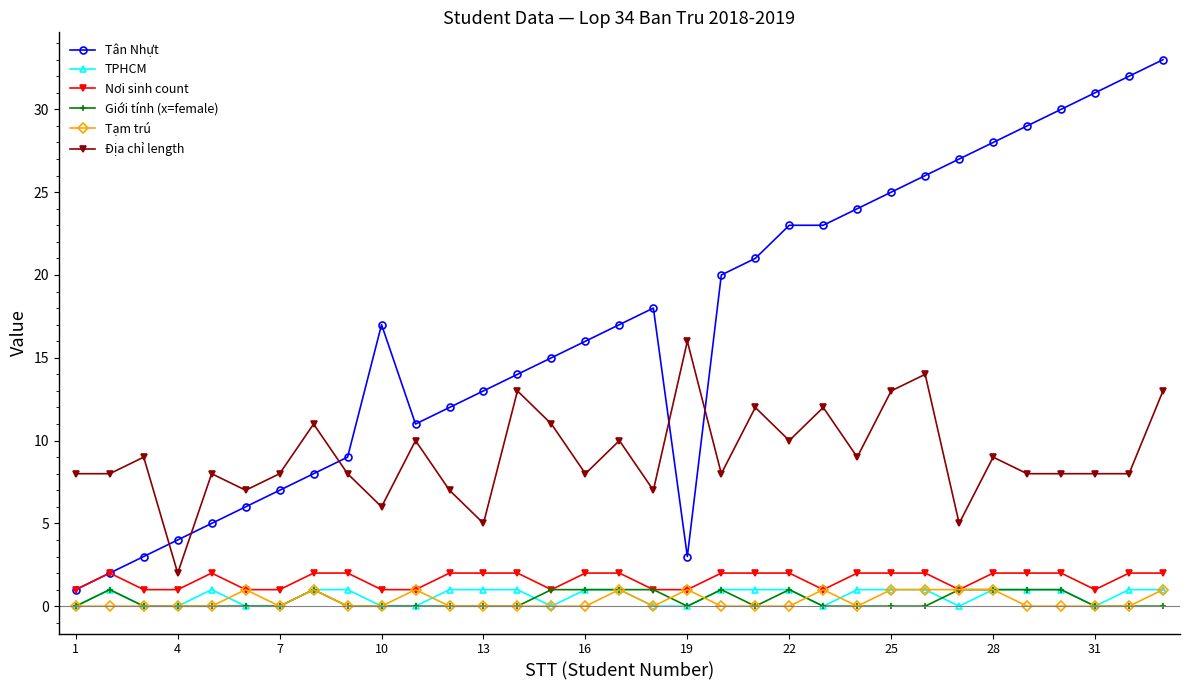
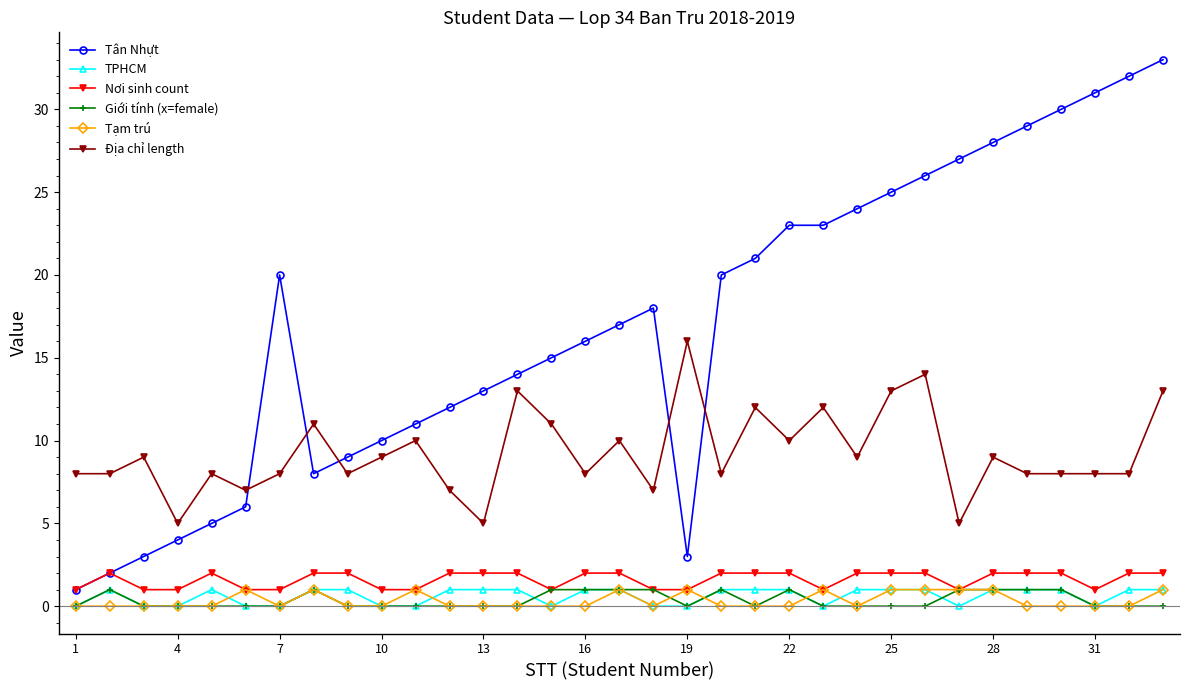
Địa chỉ length, 4: 2 -> 5
Tân Nhựt, 7: 7 -> 20
Tân Nhựt, 10: 17 -> 10
Địa chỉ length, 10: 6 -> 9
